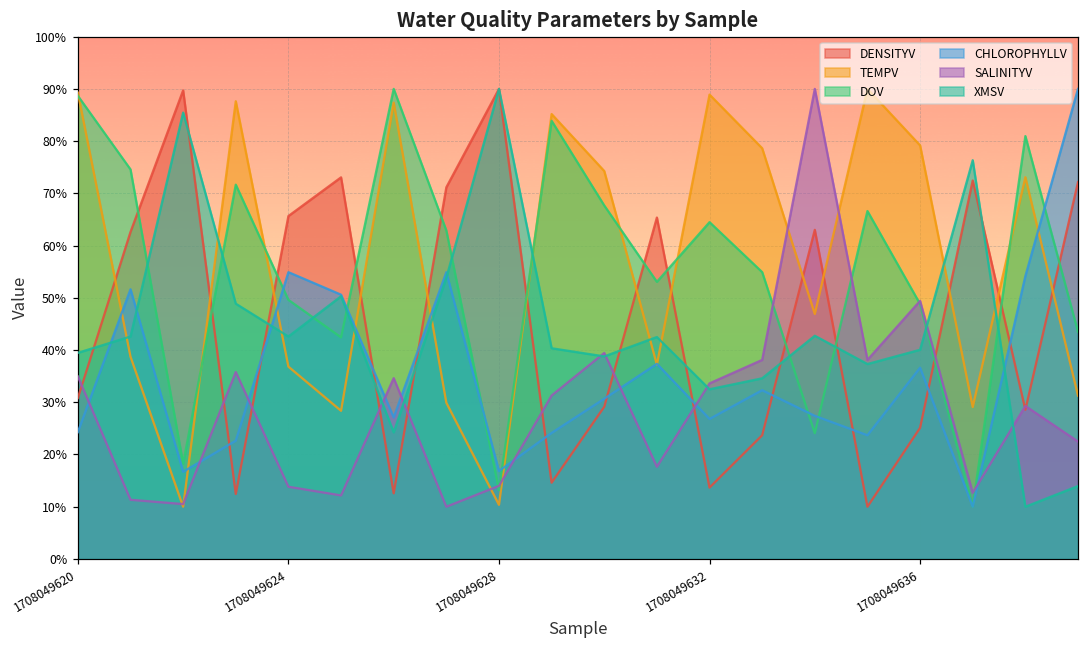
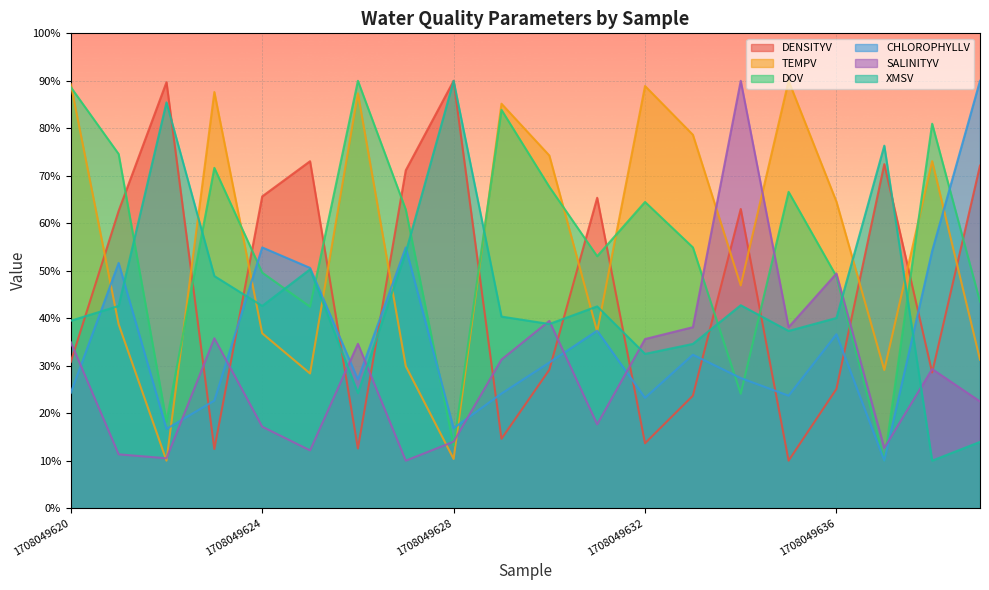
SALINITYV, 1708049624: 14% -> 17%
CHLOROPHYLLV, 1708049632: 27% -> 23%
SALINITYV, 1708049632: 34% -> 36%
TEMPV, 1708049636: 79% -> 65%
